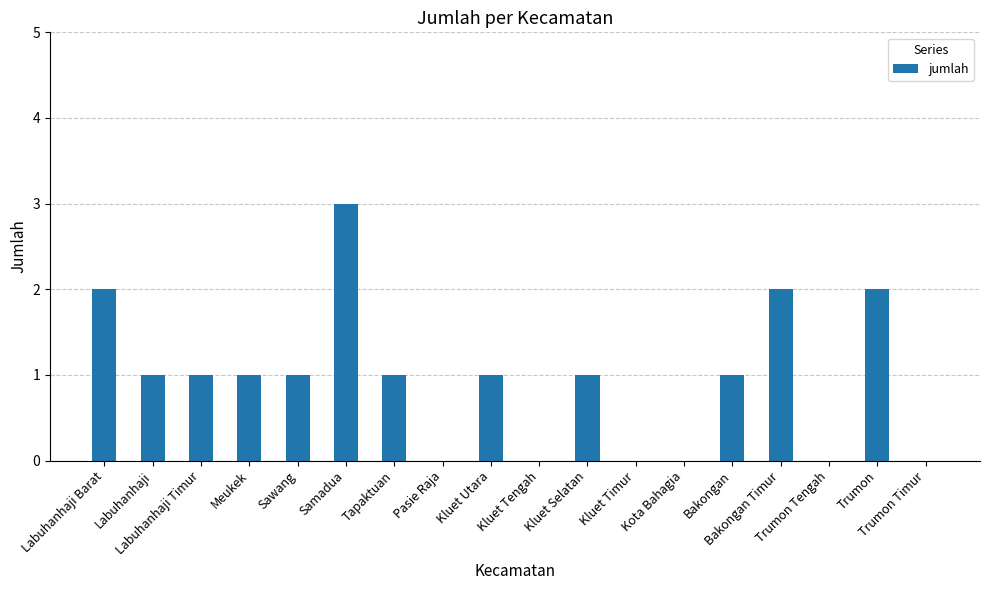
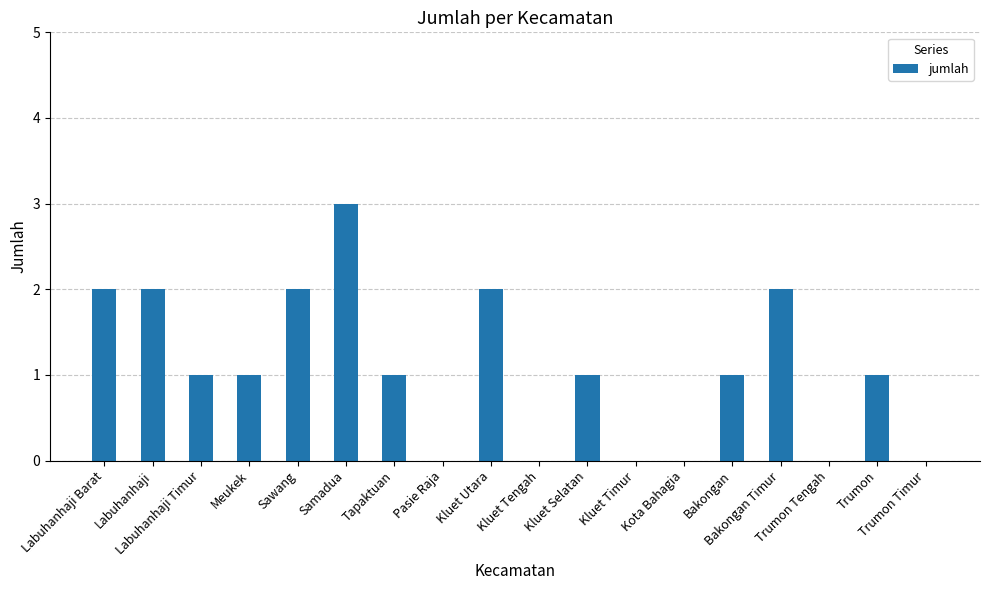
Labuhanhaji: 1 -> 2
Sawang: 1 -> 2
Kluet Utara: 1 -> 2
Trumon: 2 -> 1
